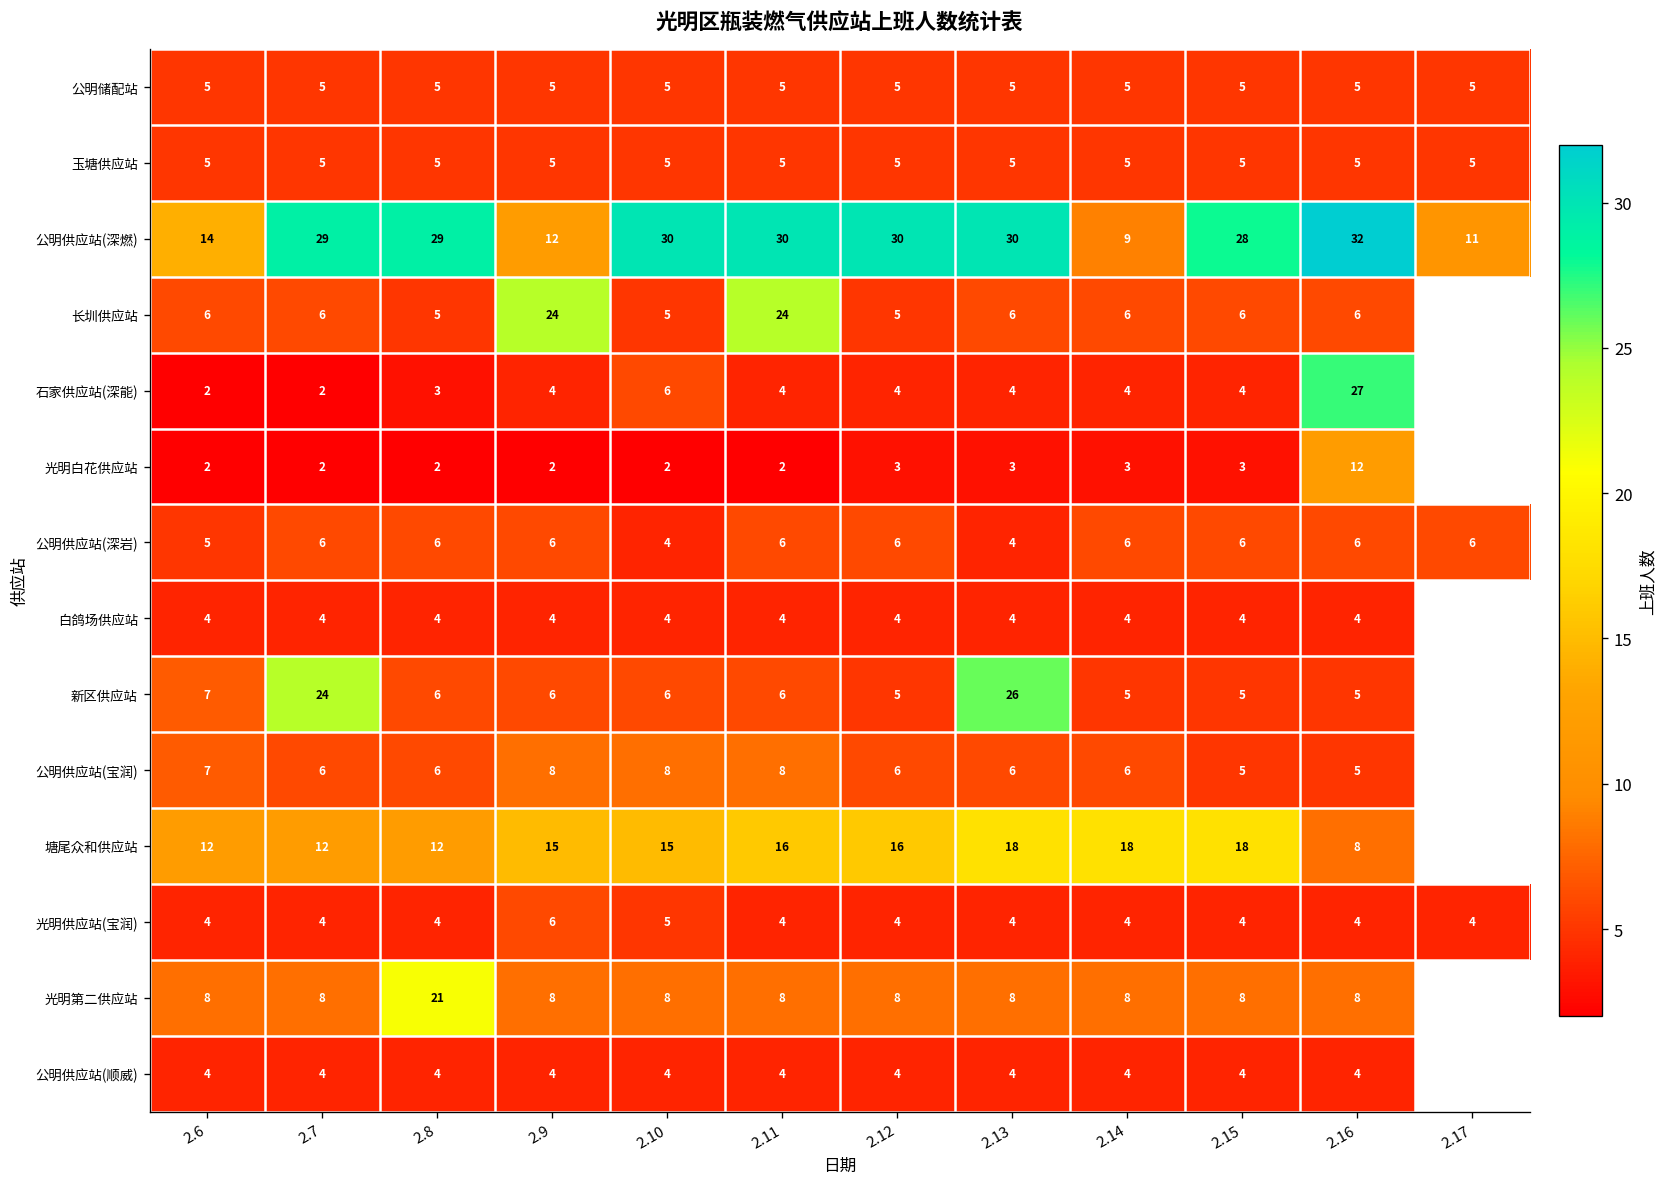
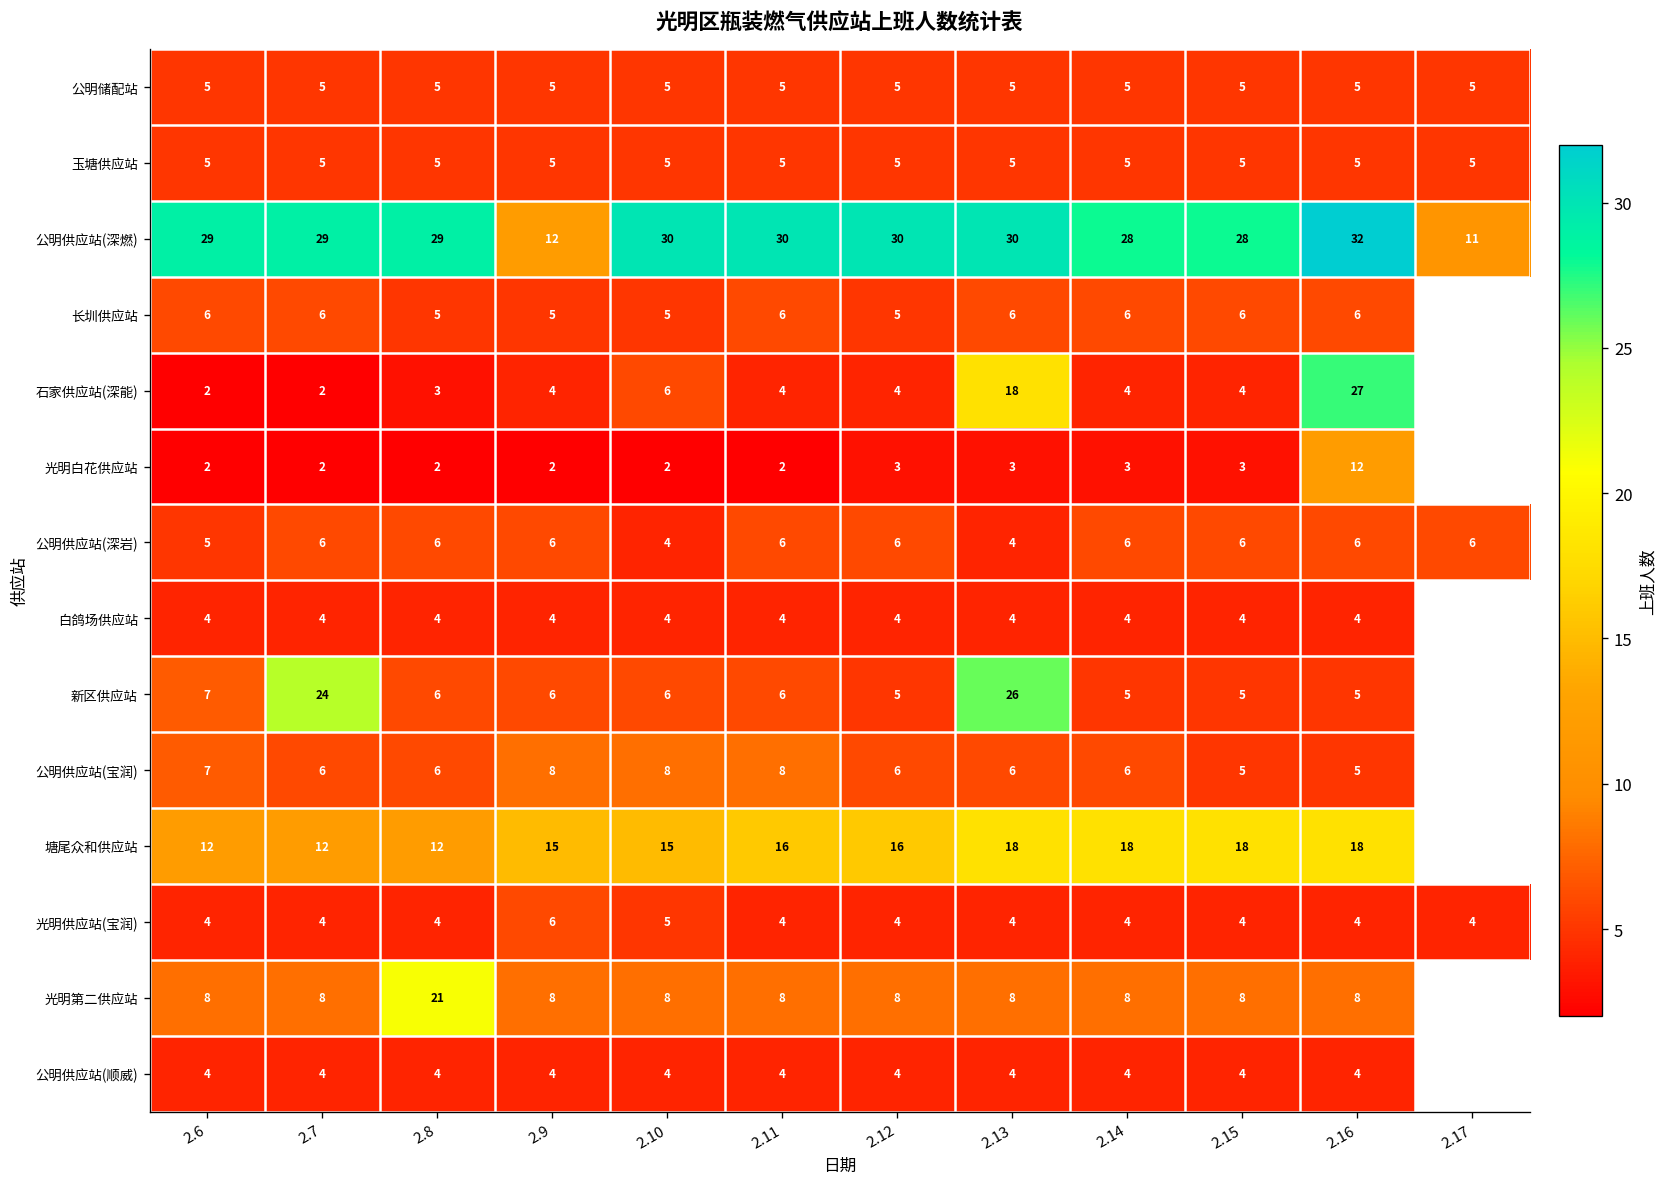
公明供应站(深燃), 2.6: 14 -> 29
公明供应站(深燃), 2.14: 9 -> 28
长圳供应站, 2.9: 24 -> 5
长圳供应站, 2.11: 24 -> 6
石家供应站(深能), 2.13: 4 -> 18
塘尾众和供应站, 2.16: 8 -> 18
